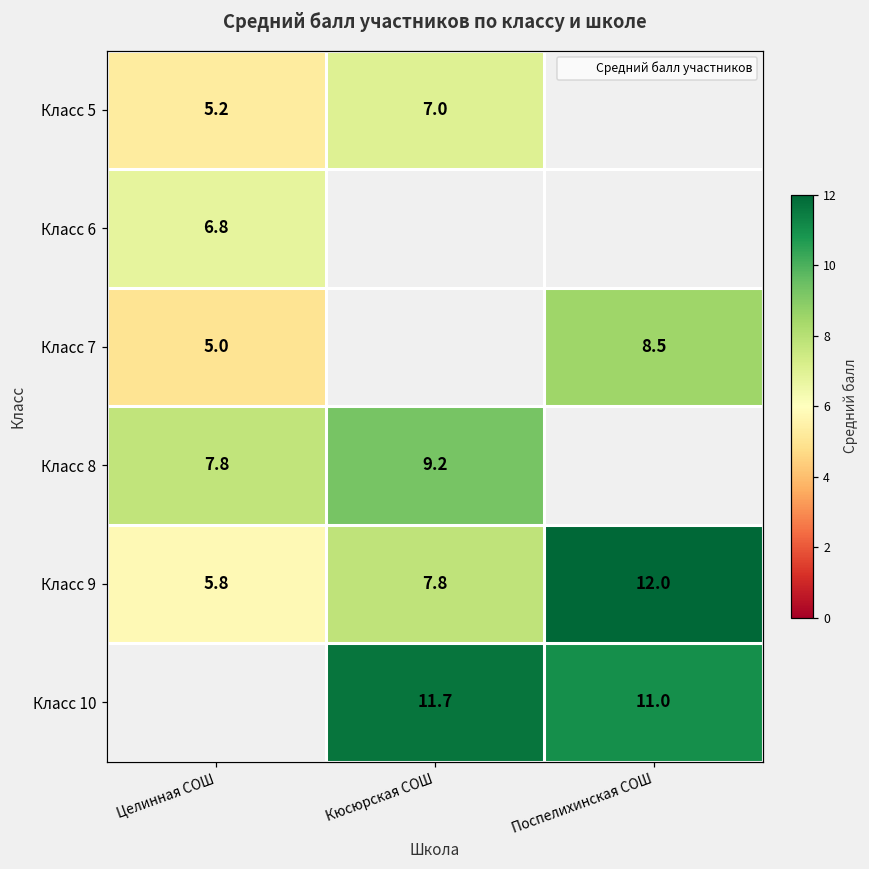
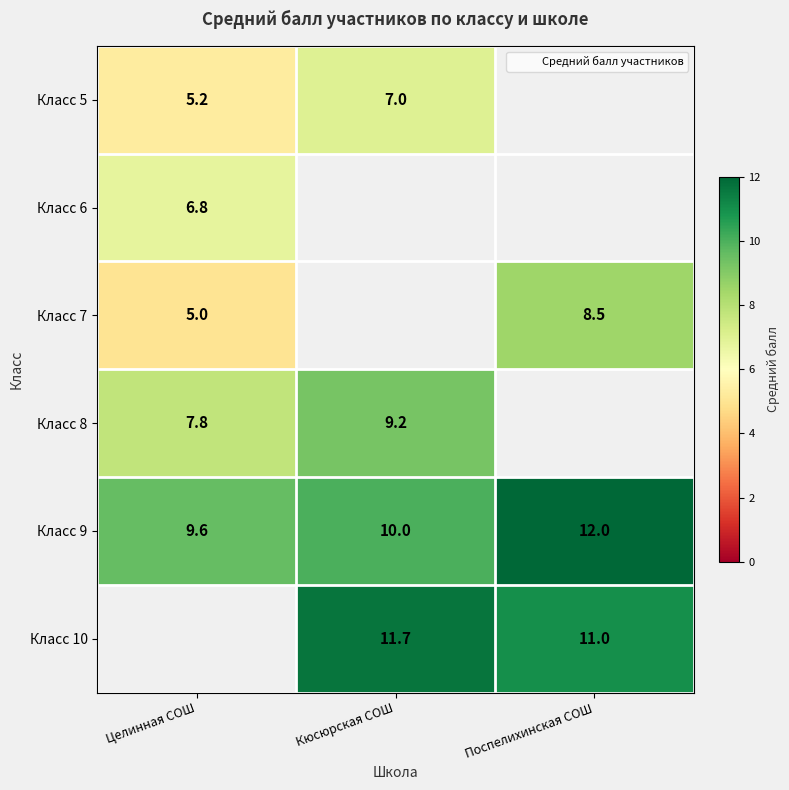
Класс 9, Целинная СОШ: 5.8 -> 9.6
Класс 9, Кюсюрская СОШ: 7.8 -> 10.0
